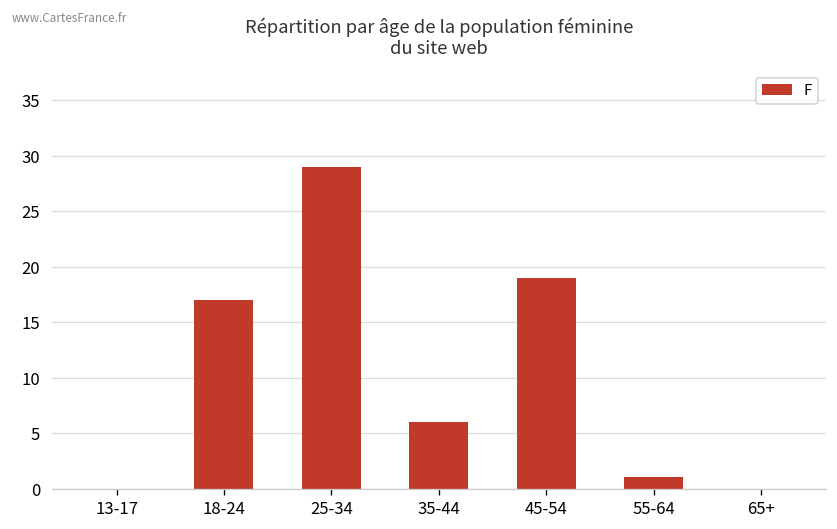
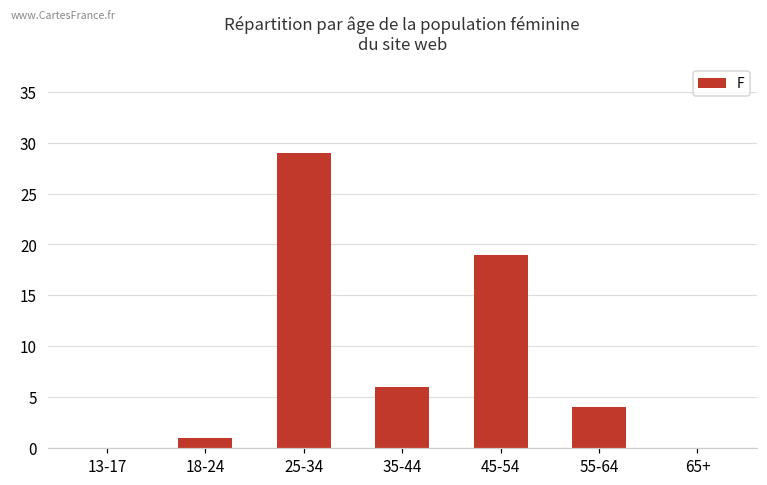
18-24: 17 -> 1
55-64: 1 -> 4
